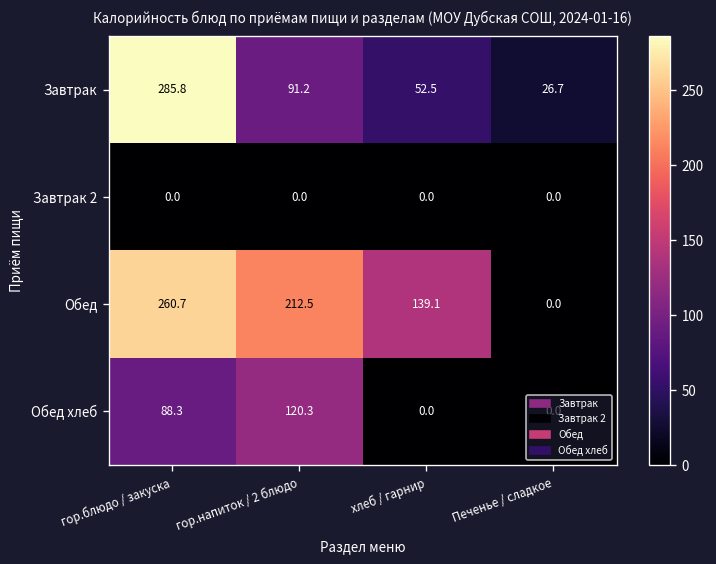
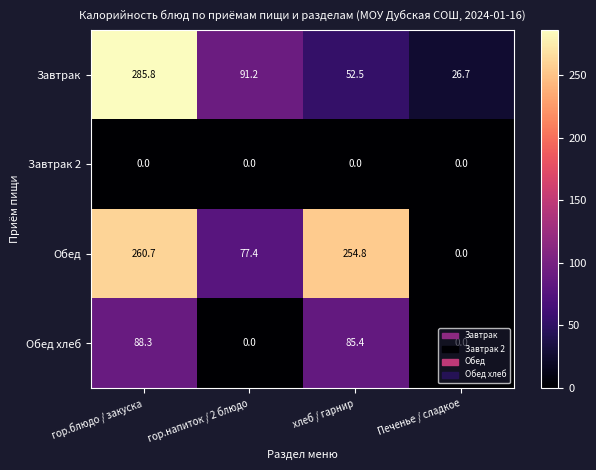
Обед, гор.напиток / 2 блюдо: 212.5 -> 77.4
Обед, хлеб / гарнир: 139.1 -> 254.8
Обед хлеб, гор.напиток / 2 блюдо: 120.3 -> 0.0
Обед хлеб, хлеб / гарнир: 0.0 -> 85.4
